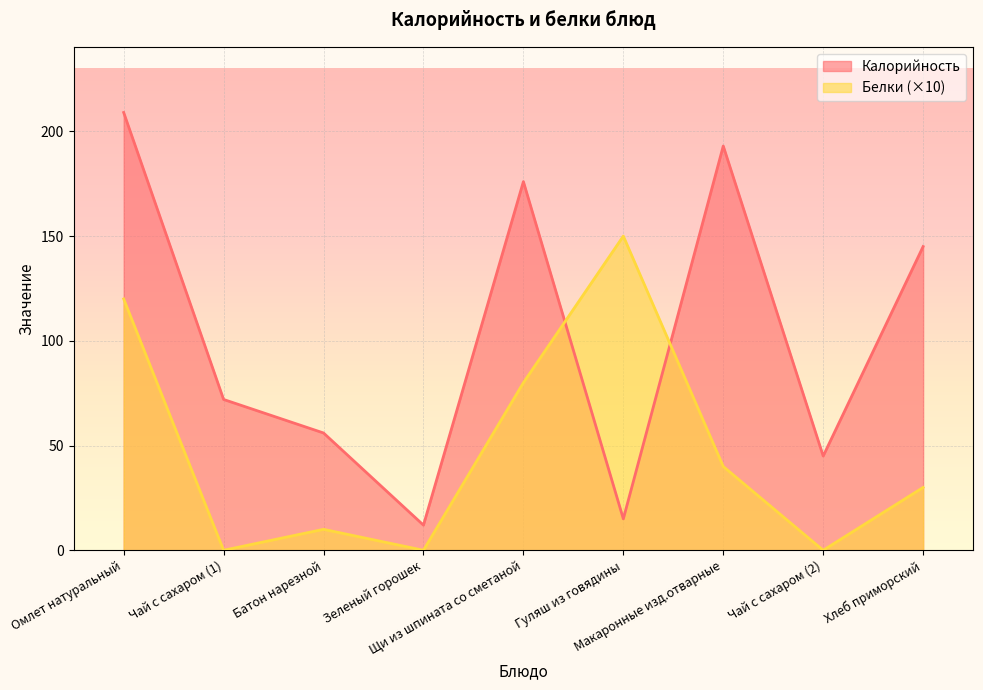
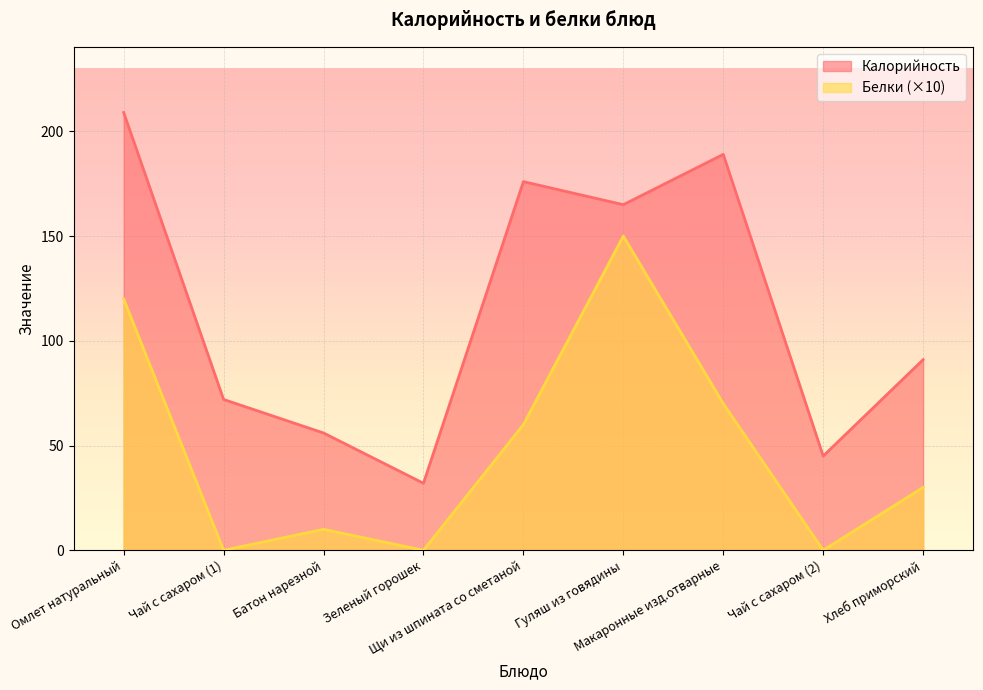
Калорийность, Зеленый горошек: 12 -> 32
Белки (×10), Щи из шпината со сметаной: 80 -> 60
Калорийность, Гуляш из говядины: 15 -> 165
Калорийность, Макаронные изд.отварные: 193 -> 189
Белки (×10), Макаронные изд.отварные: 40 -> 70
Калорийность, Хлеб приморский: 145 -> 91
